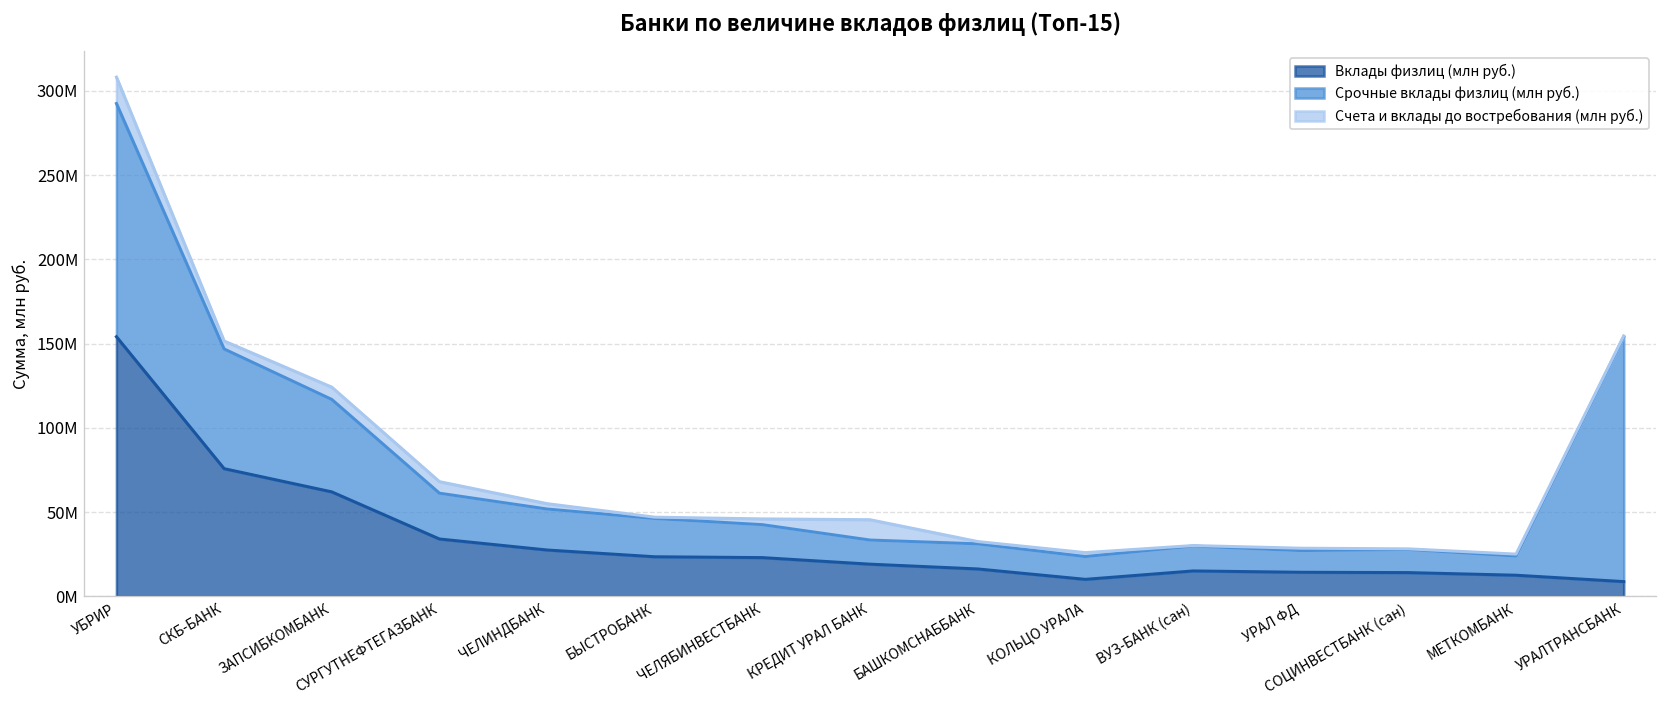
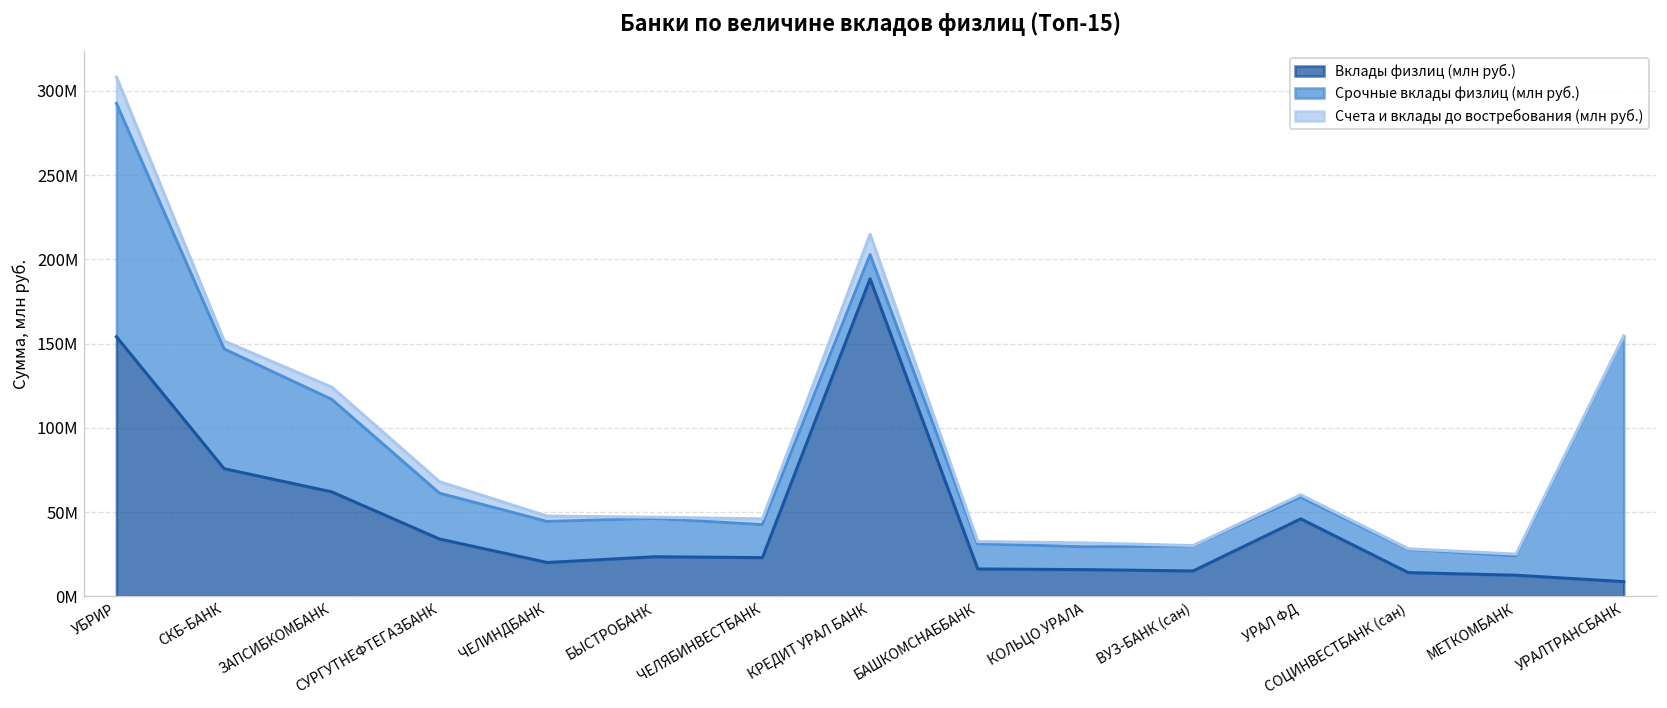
Вклады физлиц (млн руб.), ЧЕЛИНДБАНК: 28000000 -> 20000000
Вклады физлиц (млн руб.), КРЕДИТ УРАЛ БАНК: 19000000 -> 188000000
Вклады физлиц (млн руб.), КОЛЬЦО УРАЛА: 10000000 -> 16000000
Вклады физлиц (млн руб.), УРАЛ ФД: 14000000 -> 46000000
